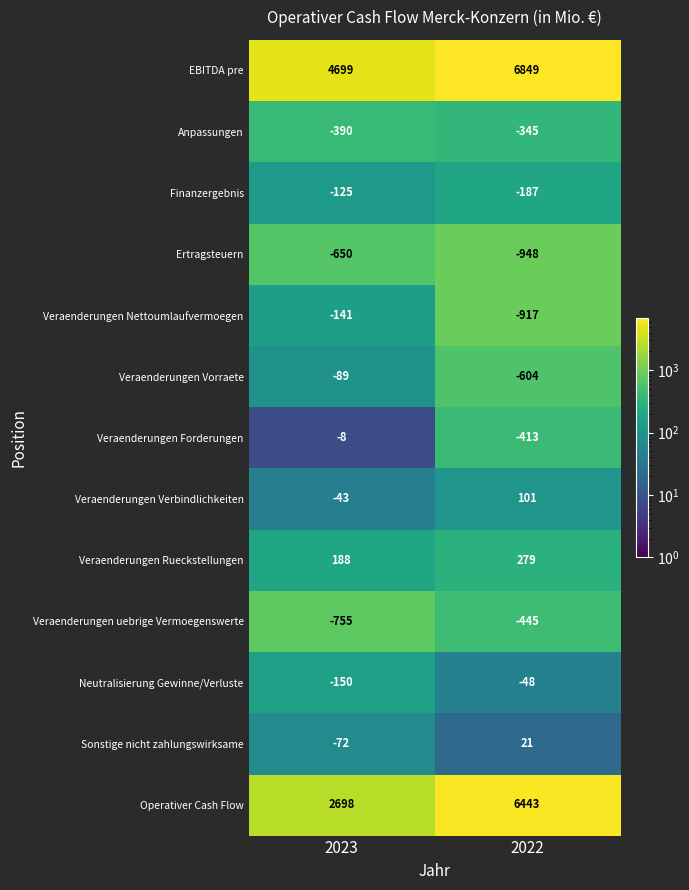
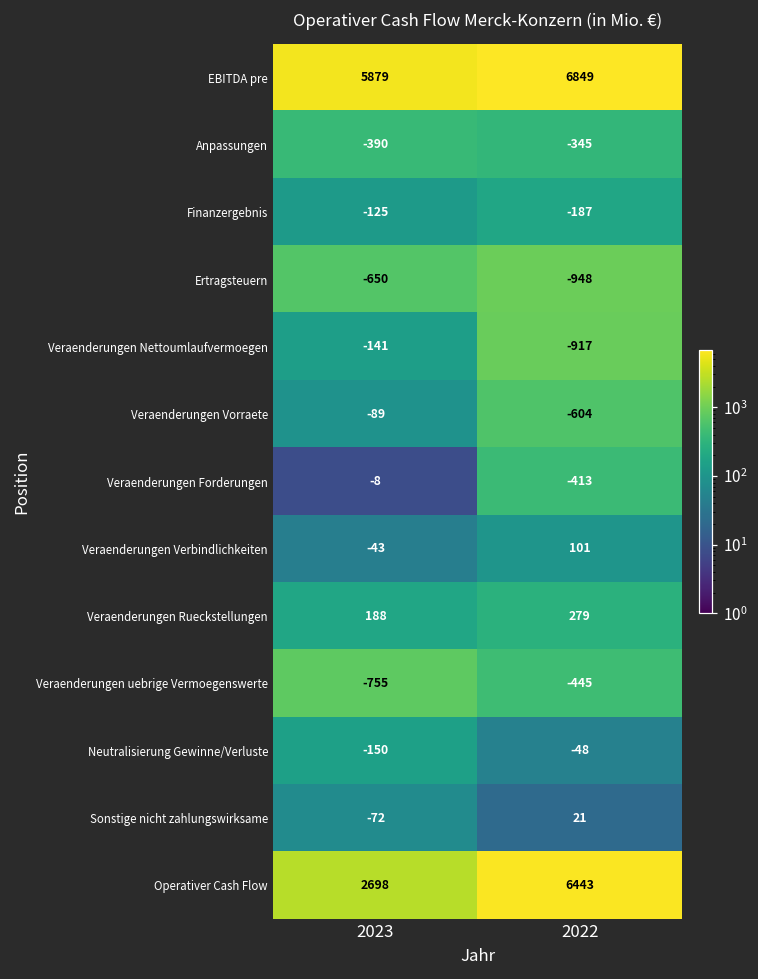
EBITDA pre, 2023: 4699 -> 5879
